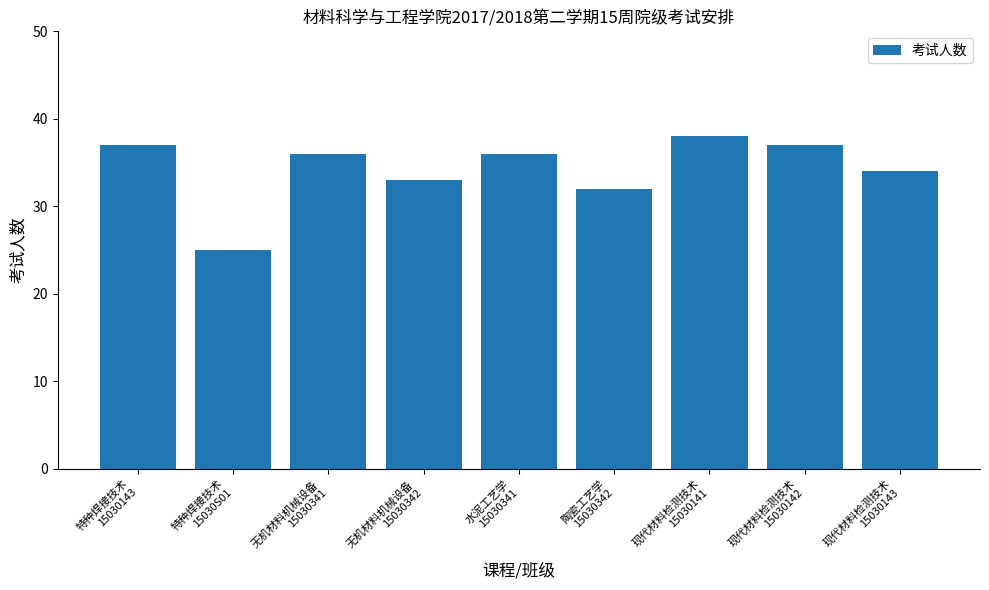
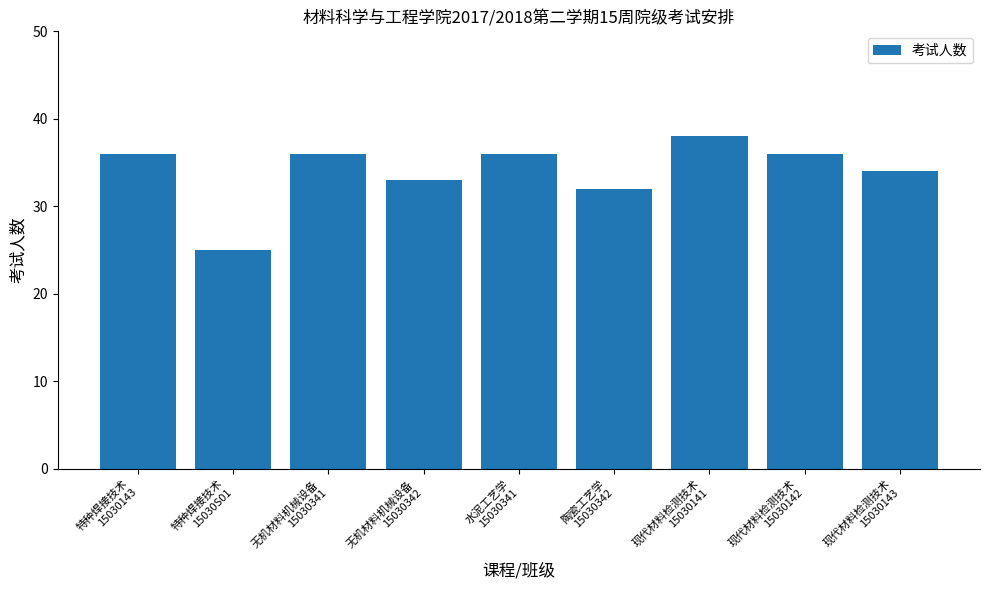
特种焊接技术 15030143: 37 -> 36
现代材料检测技术 15030142: 37 -> 36
